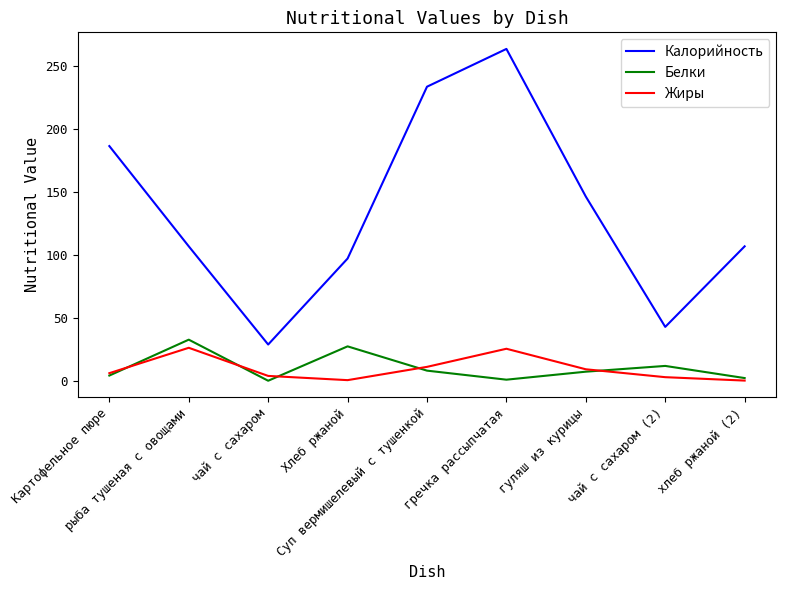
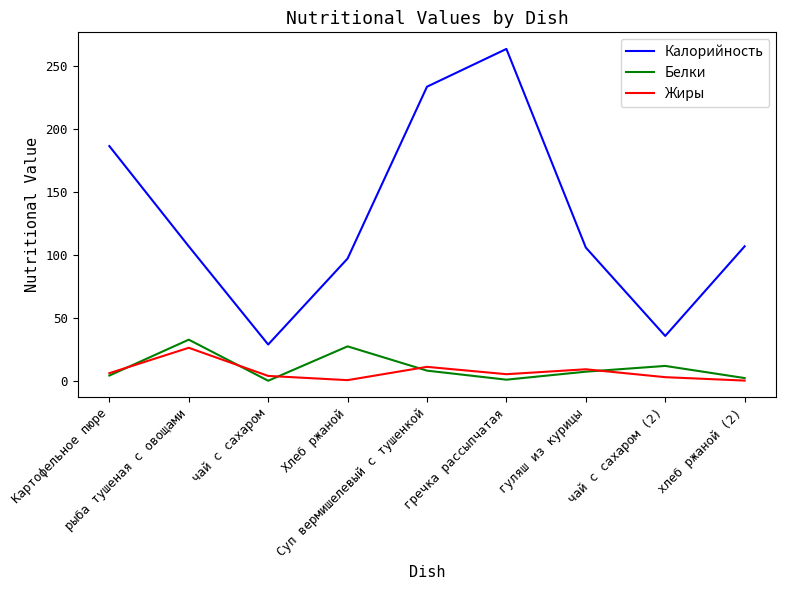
Жиры, гречка рассыпчатая: 26 -> 5
Калорийность, гуляш из курицы: 147 -> 106
Калорийность, чай с сахаром (2): 43 -> 36
